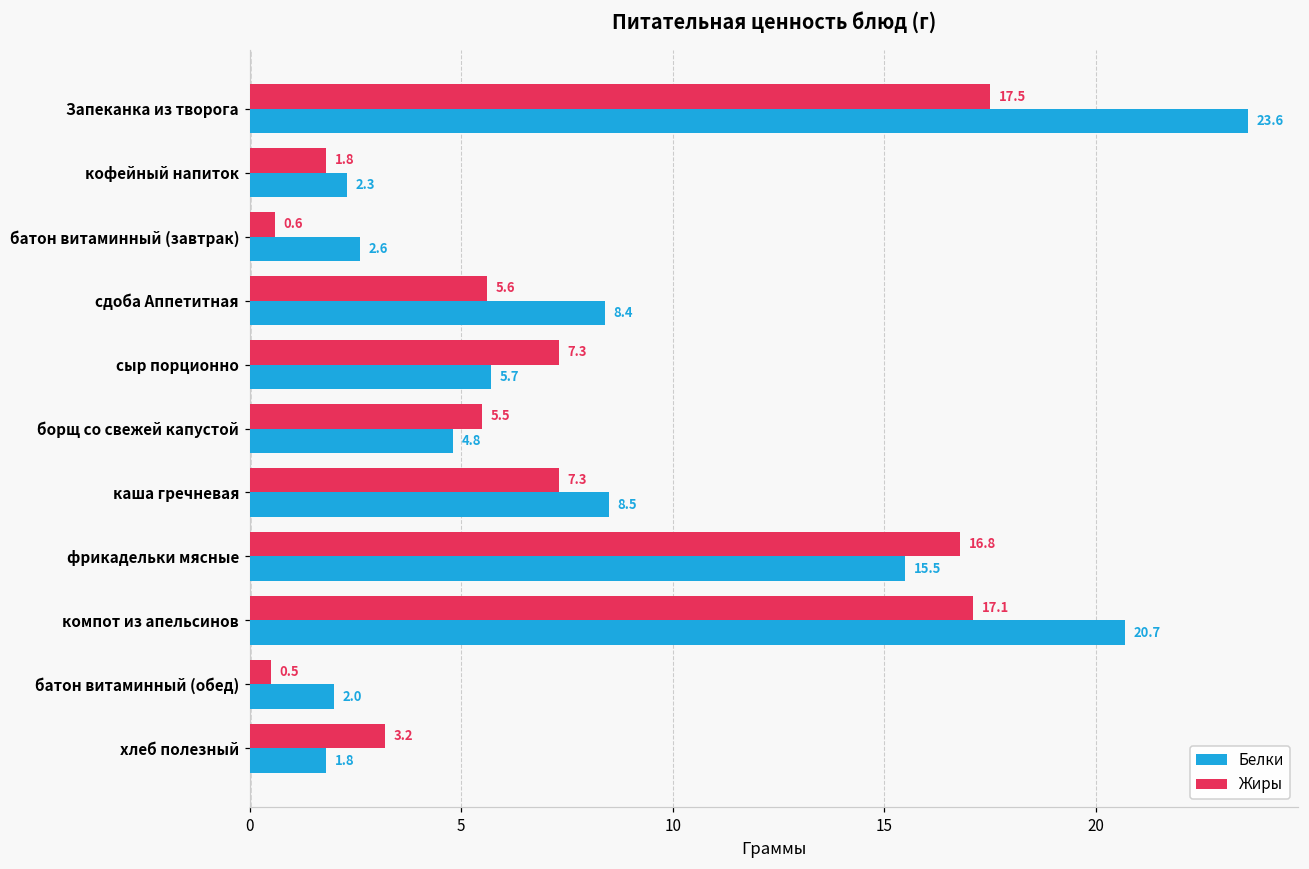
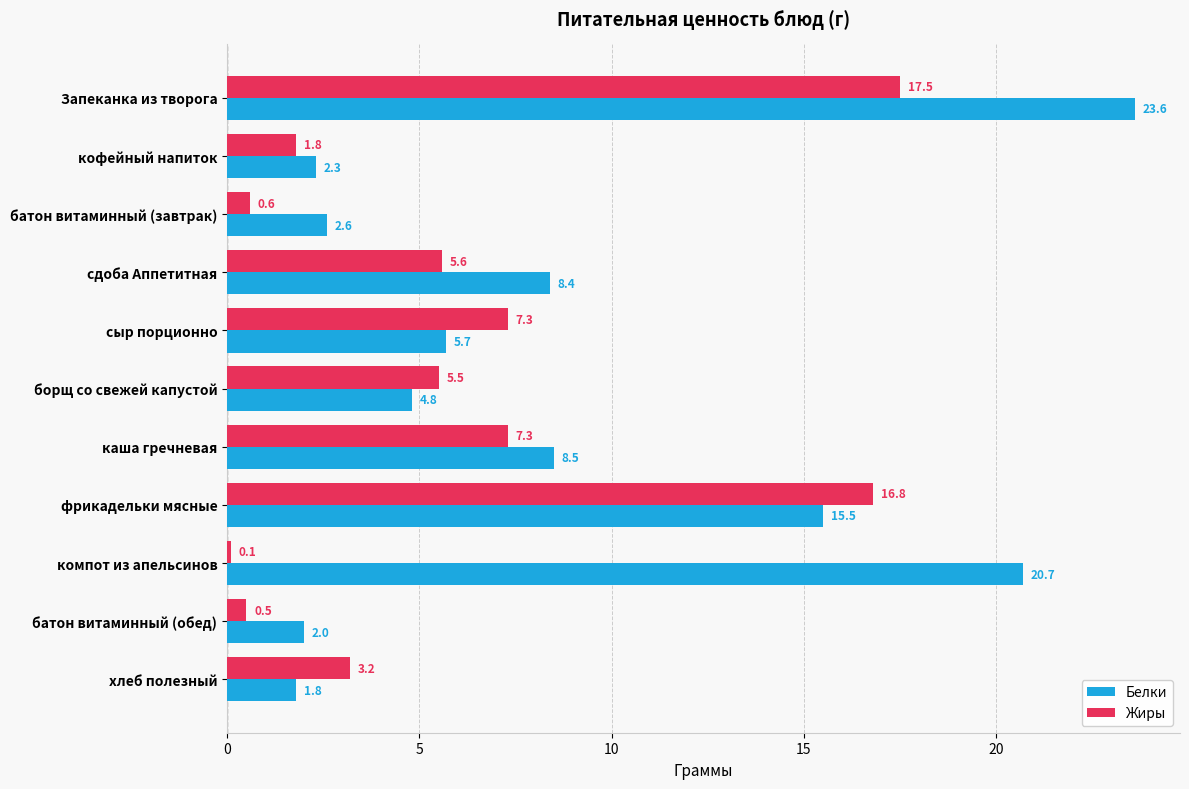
Жиры, компот из апельсинов: 17.1 -> 0.1
